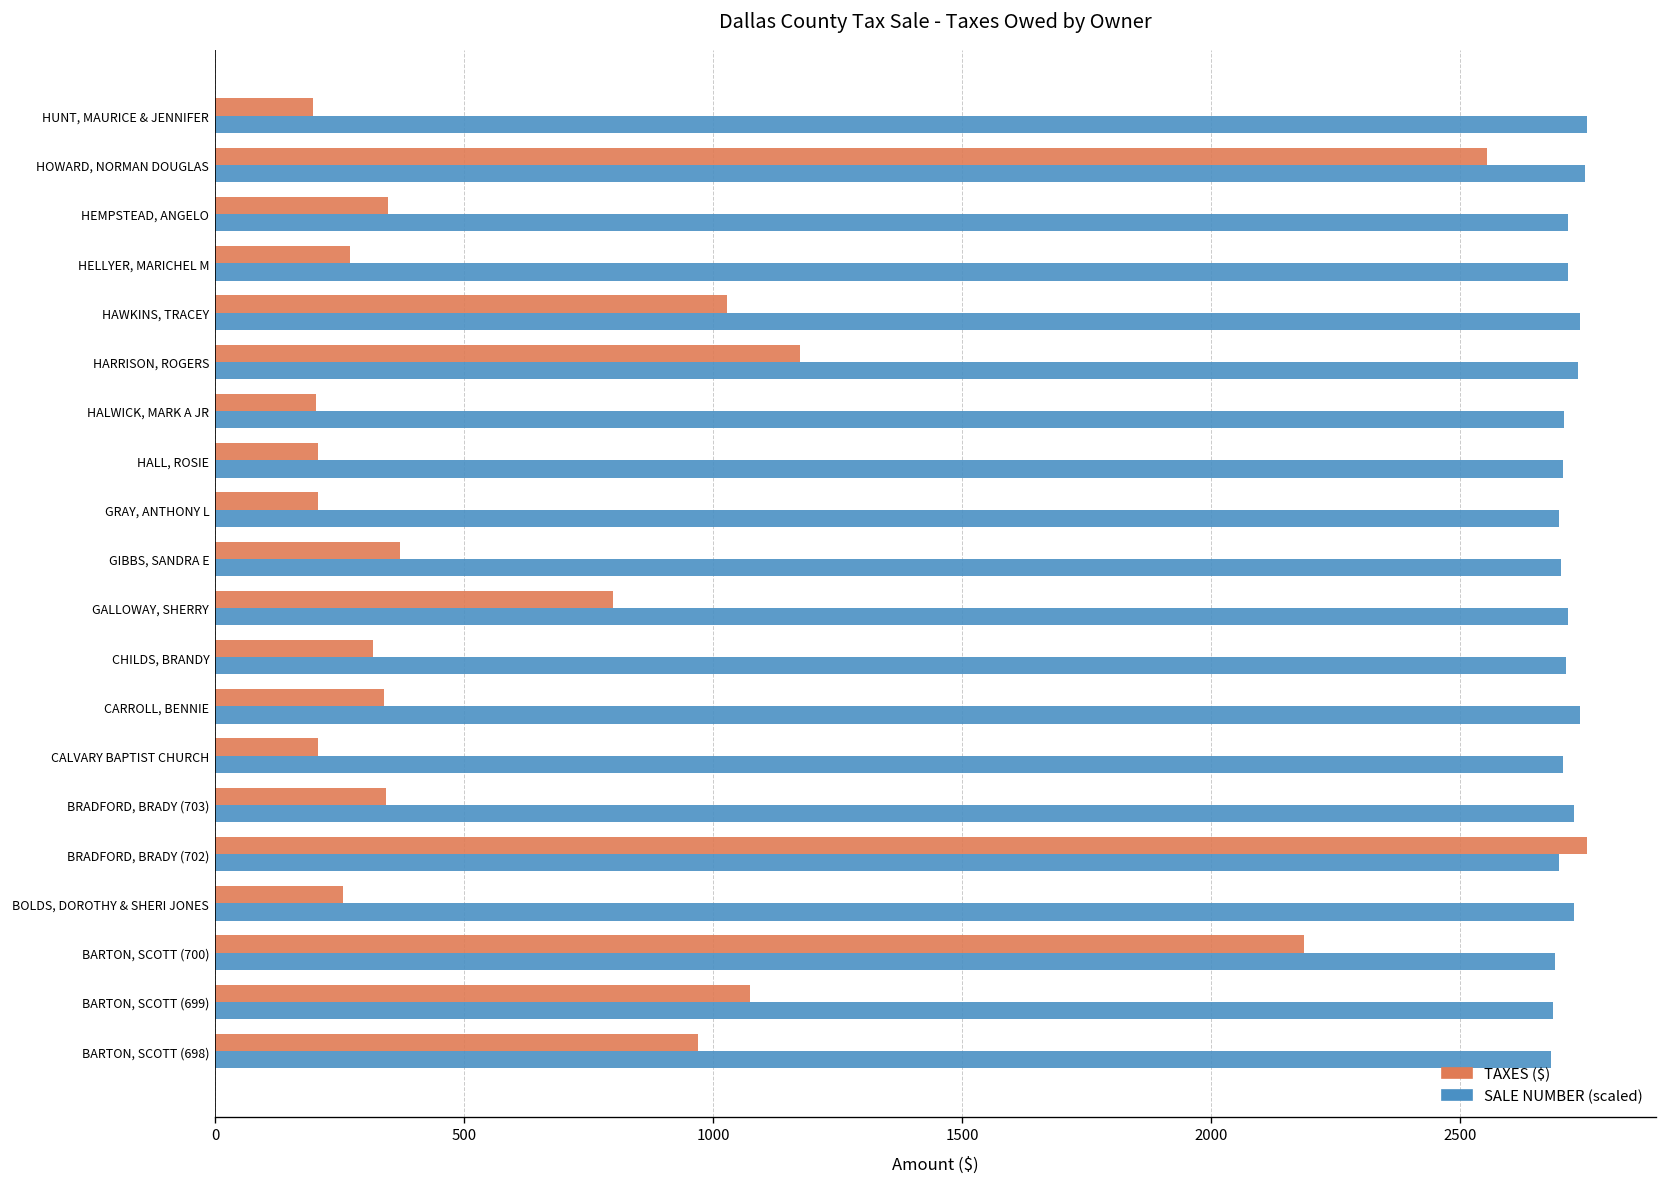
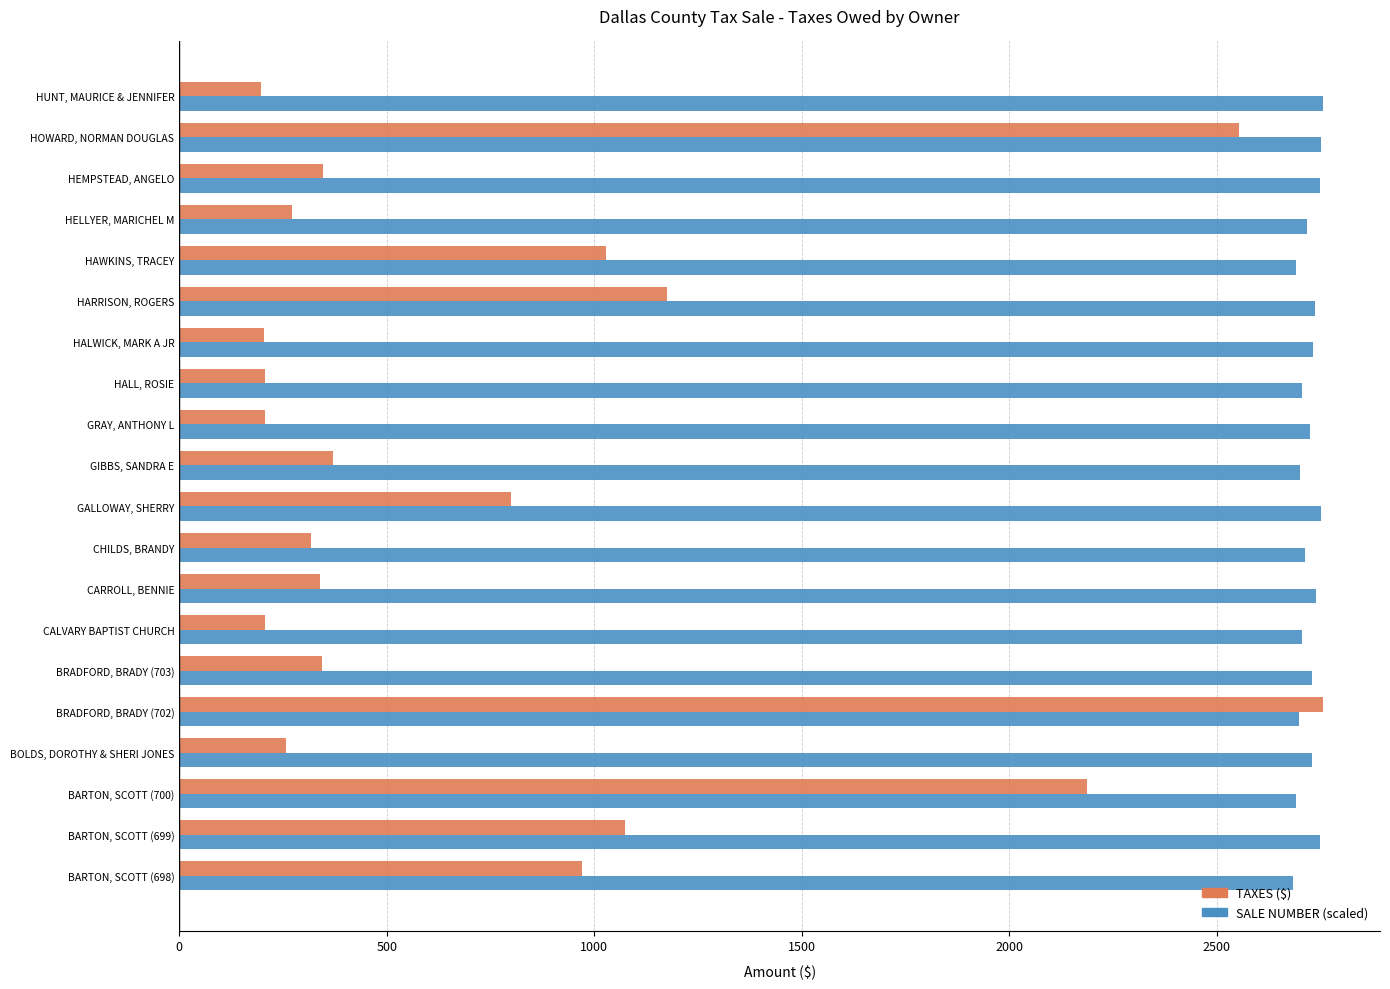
SALE NUMBER (scaled), HEMPSTEAD, ANGELO: 2720 -> 2750
SALE NUMBER (scaled), HAWKINS, TRACEY: 2740 -> 2690
SALE NUMBER (scaled), HALWICK, MARK A JR: 2710 -> 2730
SALE NUMBER (scaled), GRAY, ANTHONY L: 2700 -> 2720
SALE NUMBER (scaled), GALLOWAY, SHERRY: 2720 -> 2750
SALE NUMBER (scaled), BARTON, SCOTT (699): 2690 -> 2750
